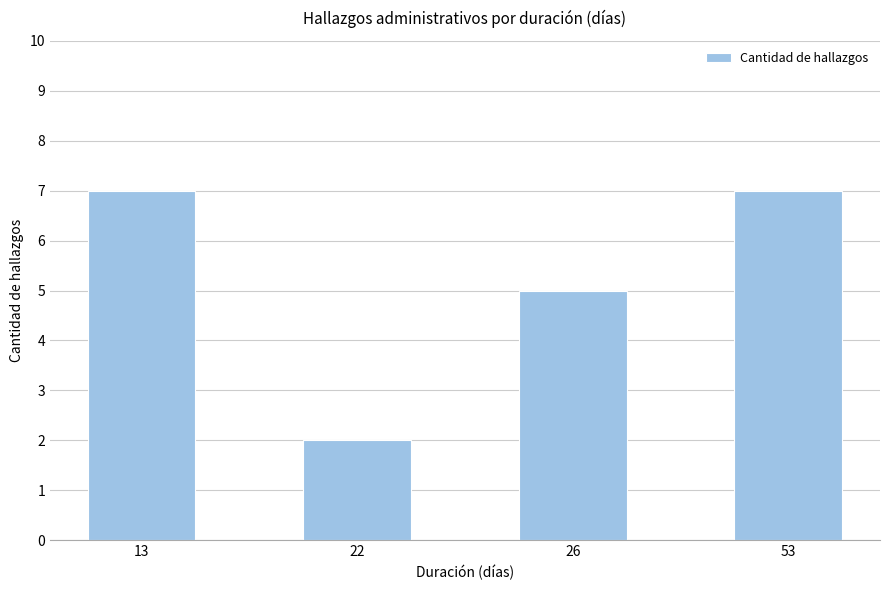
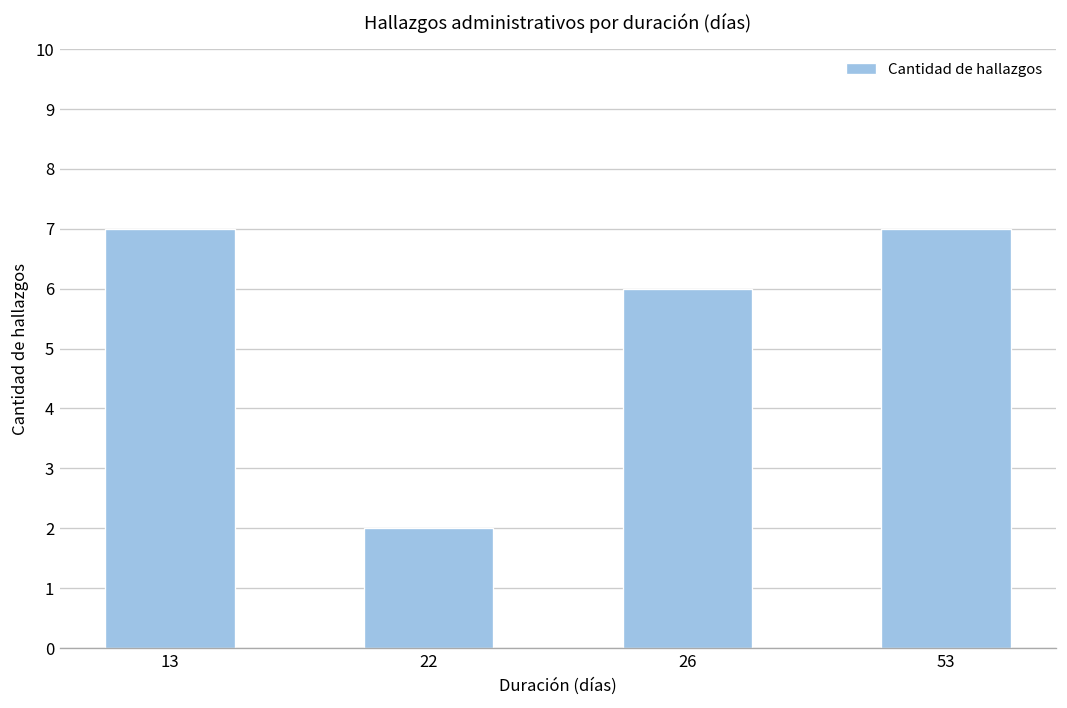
26: 5 -> 6
